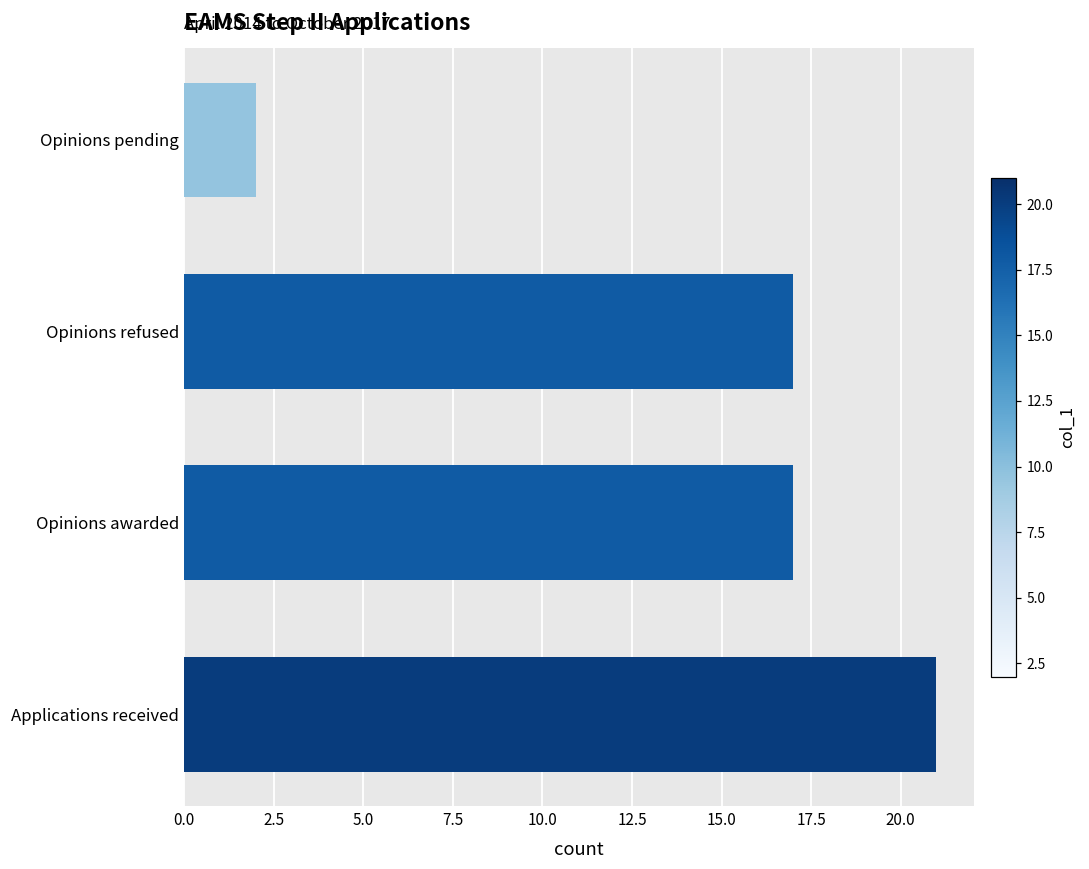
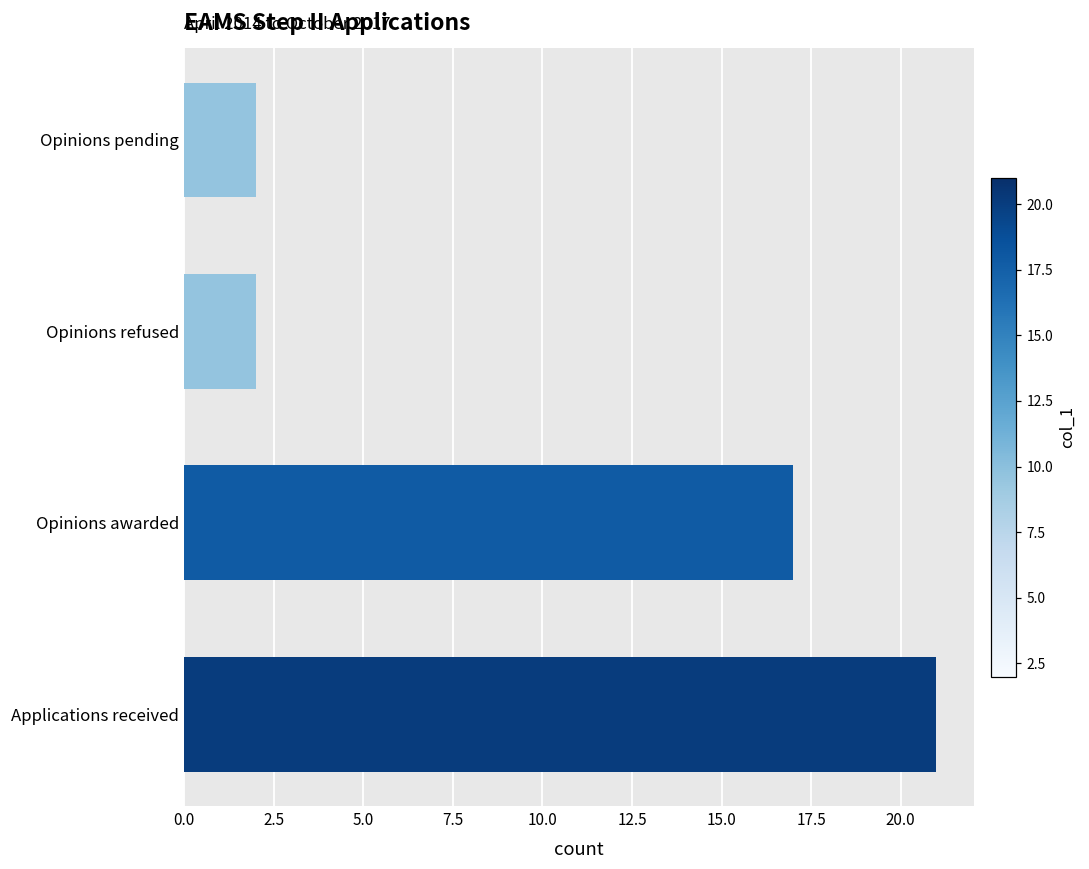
Opinions refused: 17 -> 2
